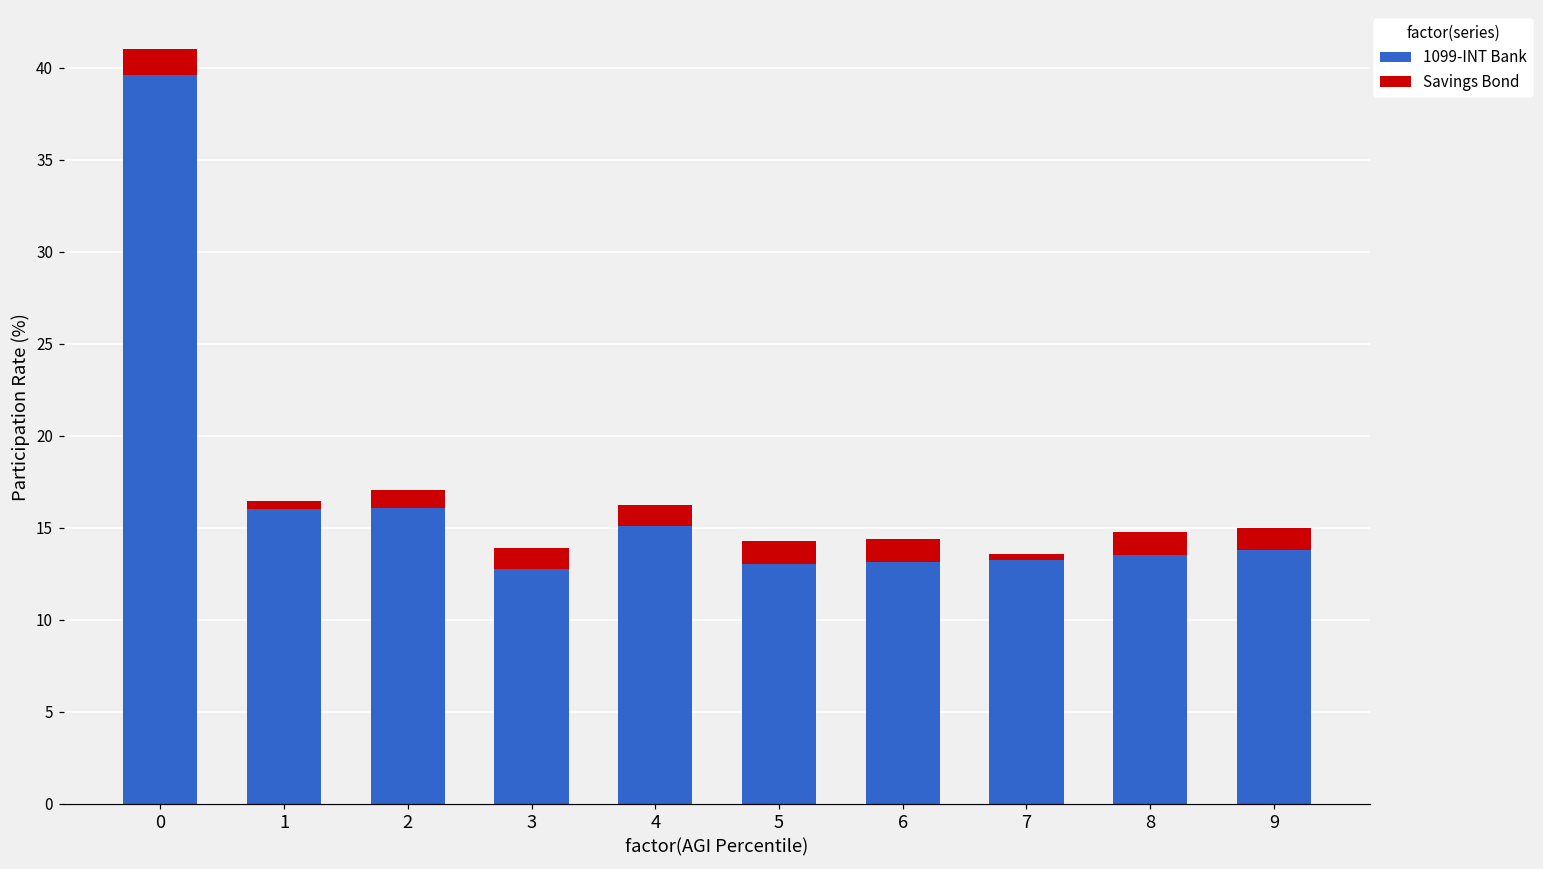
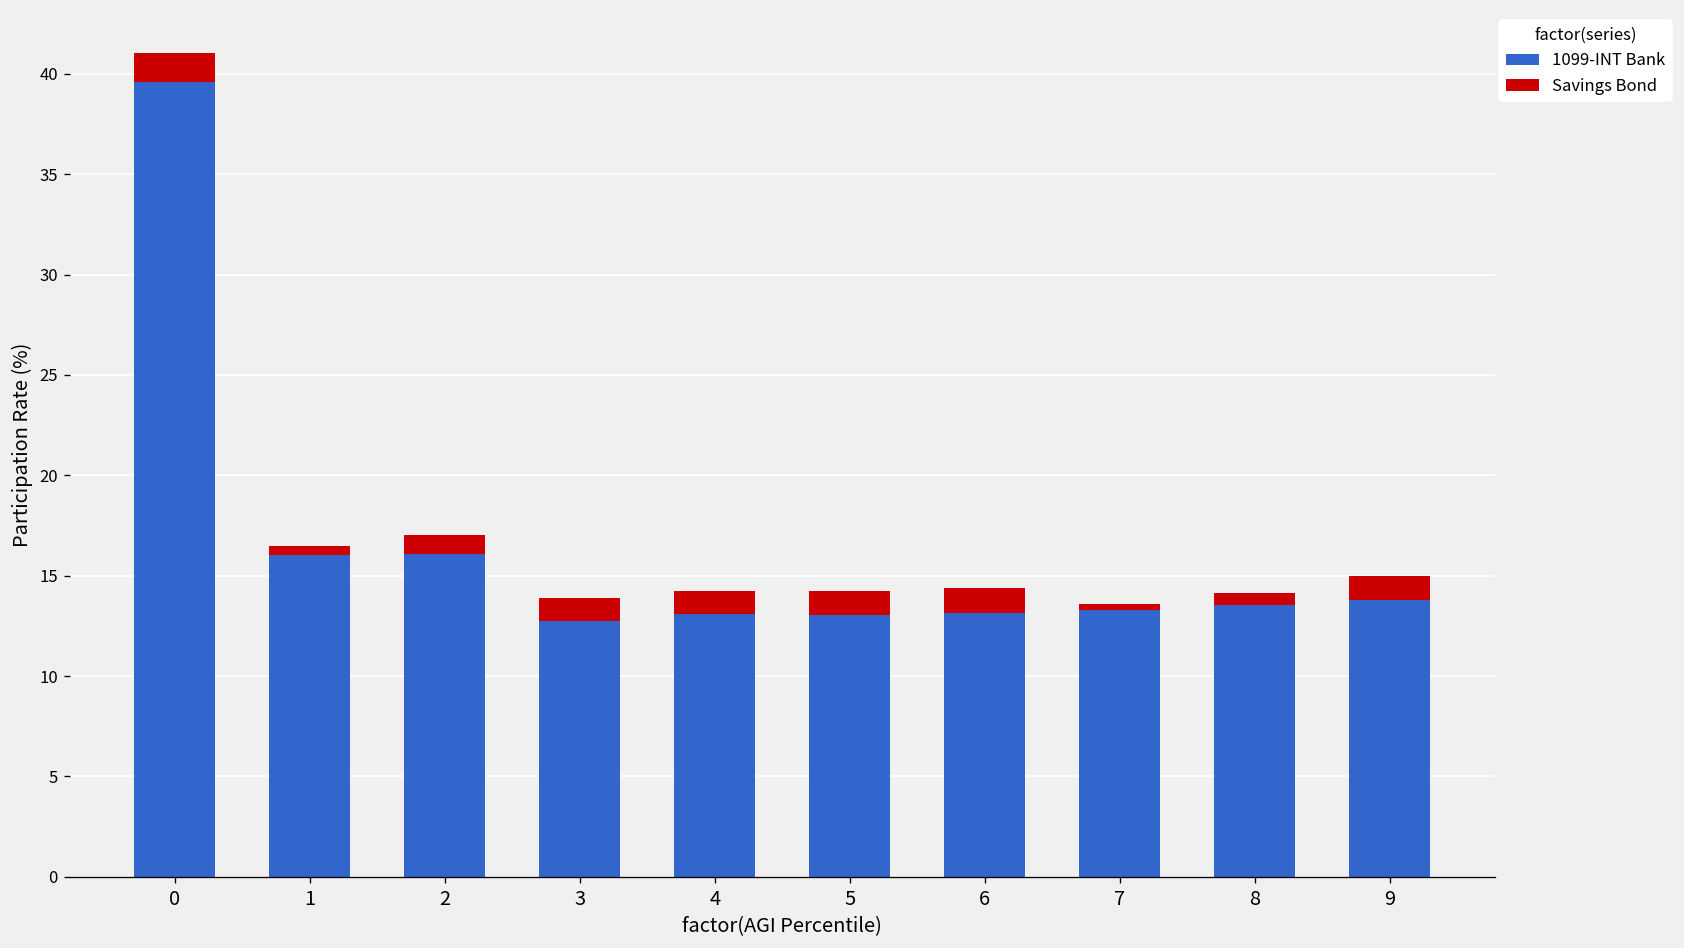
1099-INT Bank, 4: 15.1 -> 13.1
Savings Bond, 8: 1.2 -> 0.6
